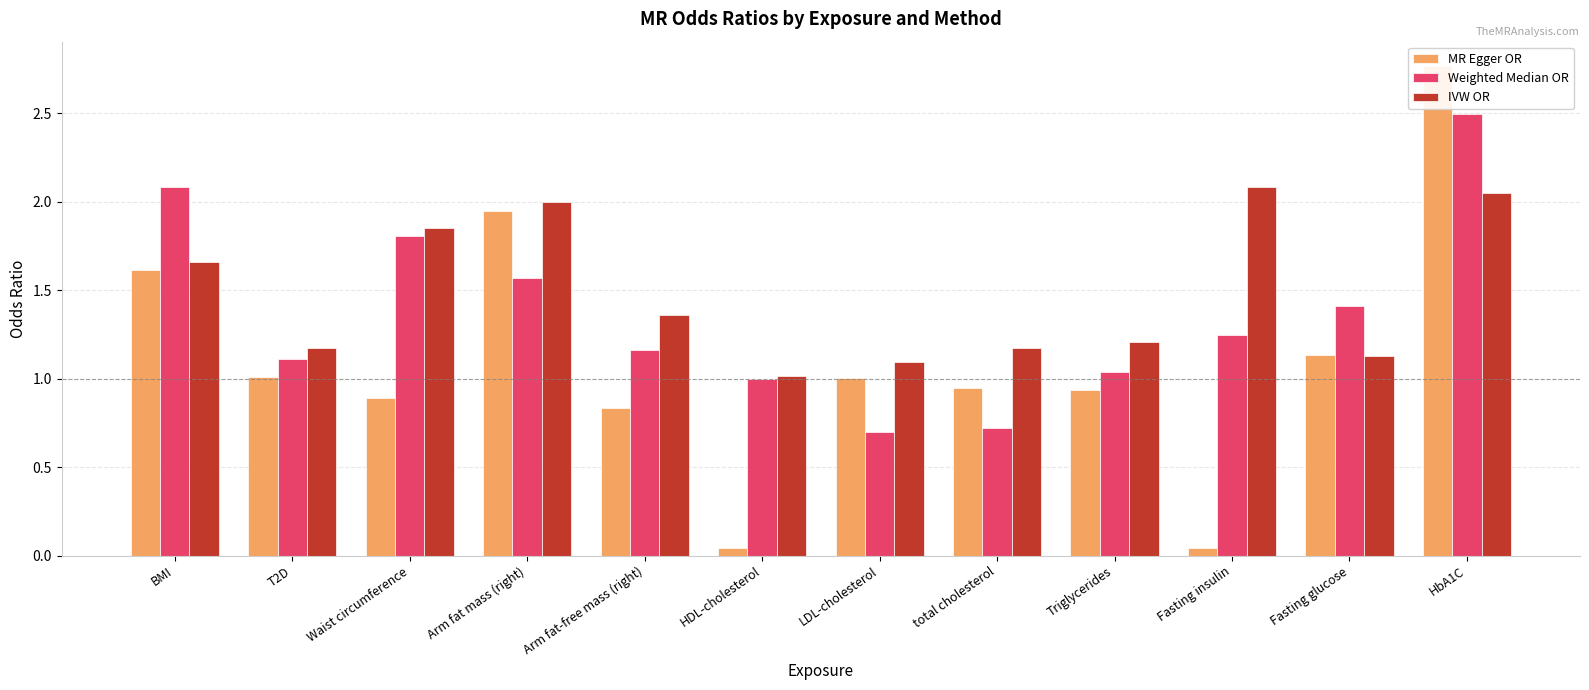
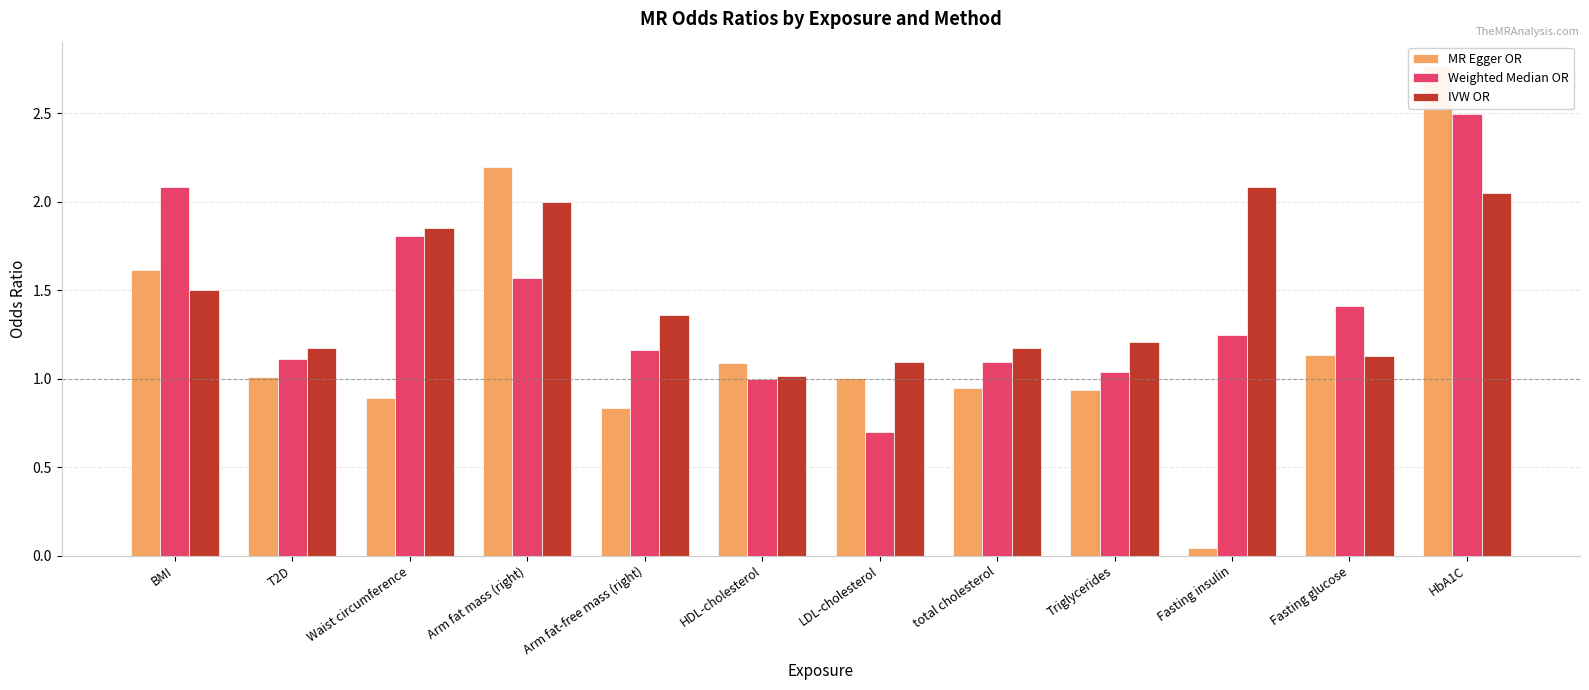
IVW OR, BMI: 1.66 -> 1.50
MR Egger OR, Arm fat mass (right): 1.95 -> 2.20
MR Egger OR, HDL-cholesterol: 0.05 -> 1.09
Weighted Median OR, total cholesterol: 0.72 -> 1.09
